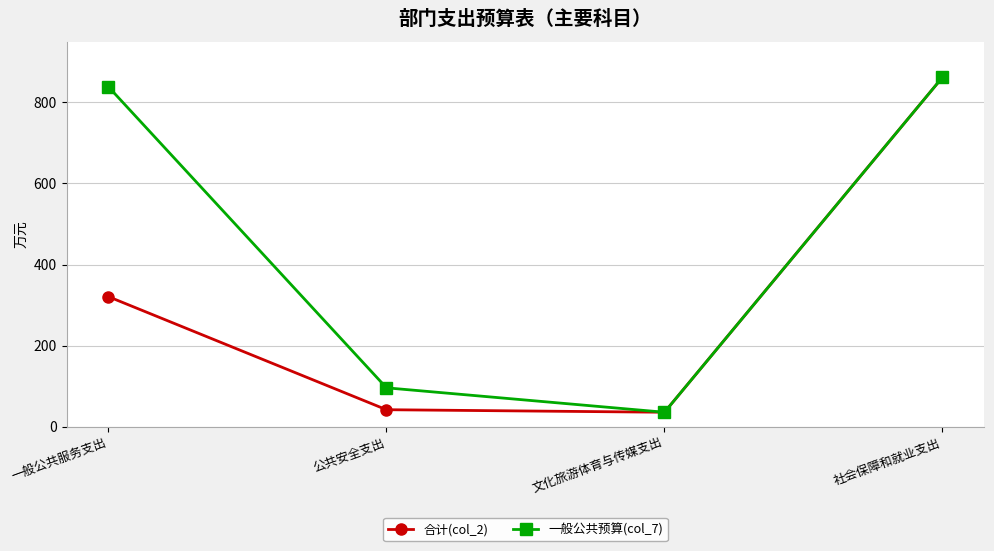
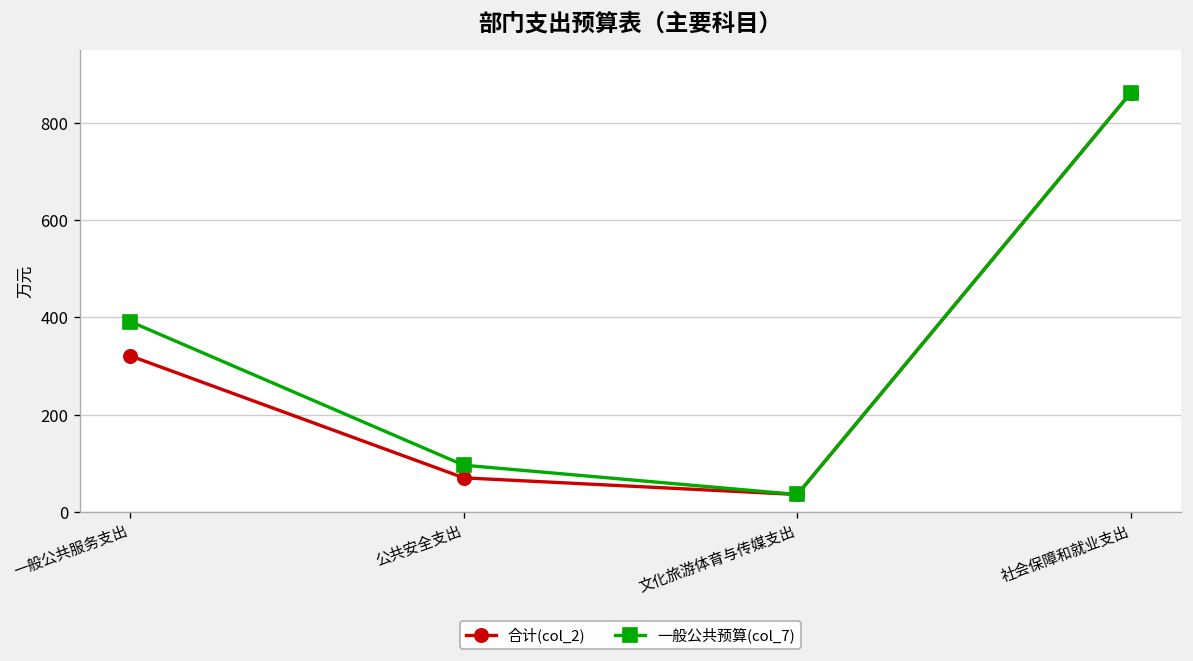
一般公共预算(col_7), 一般公共服务支出: 840 -> 390
合计(col_2), 公共安全支出: 40 -> 70
